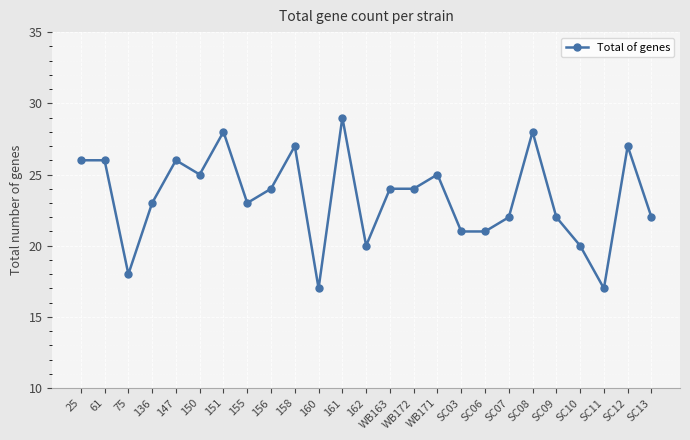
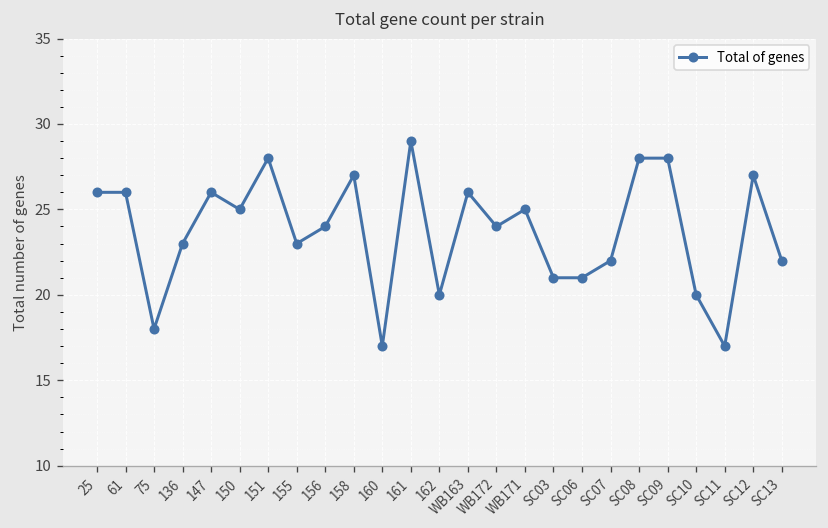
WB163: 24 -> 26
SC09: 22 -> 28
